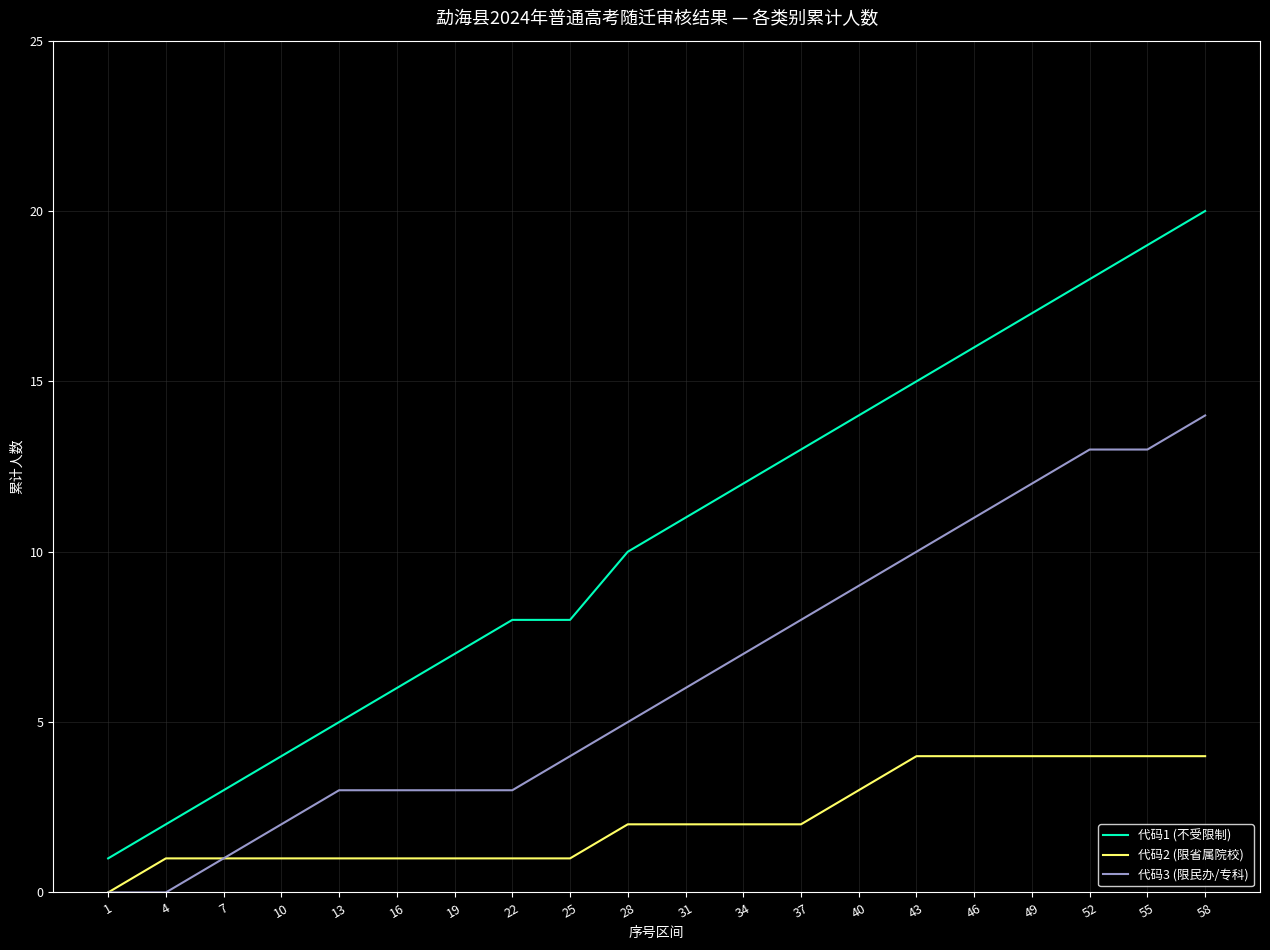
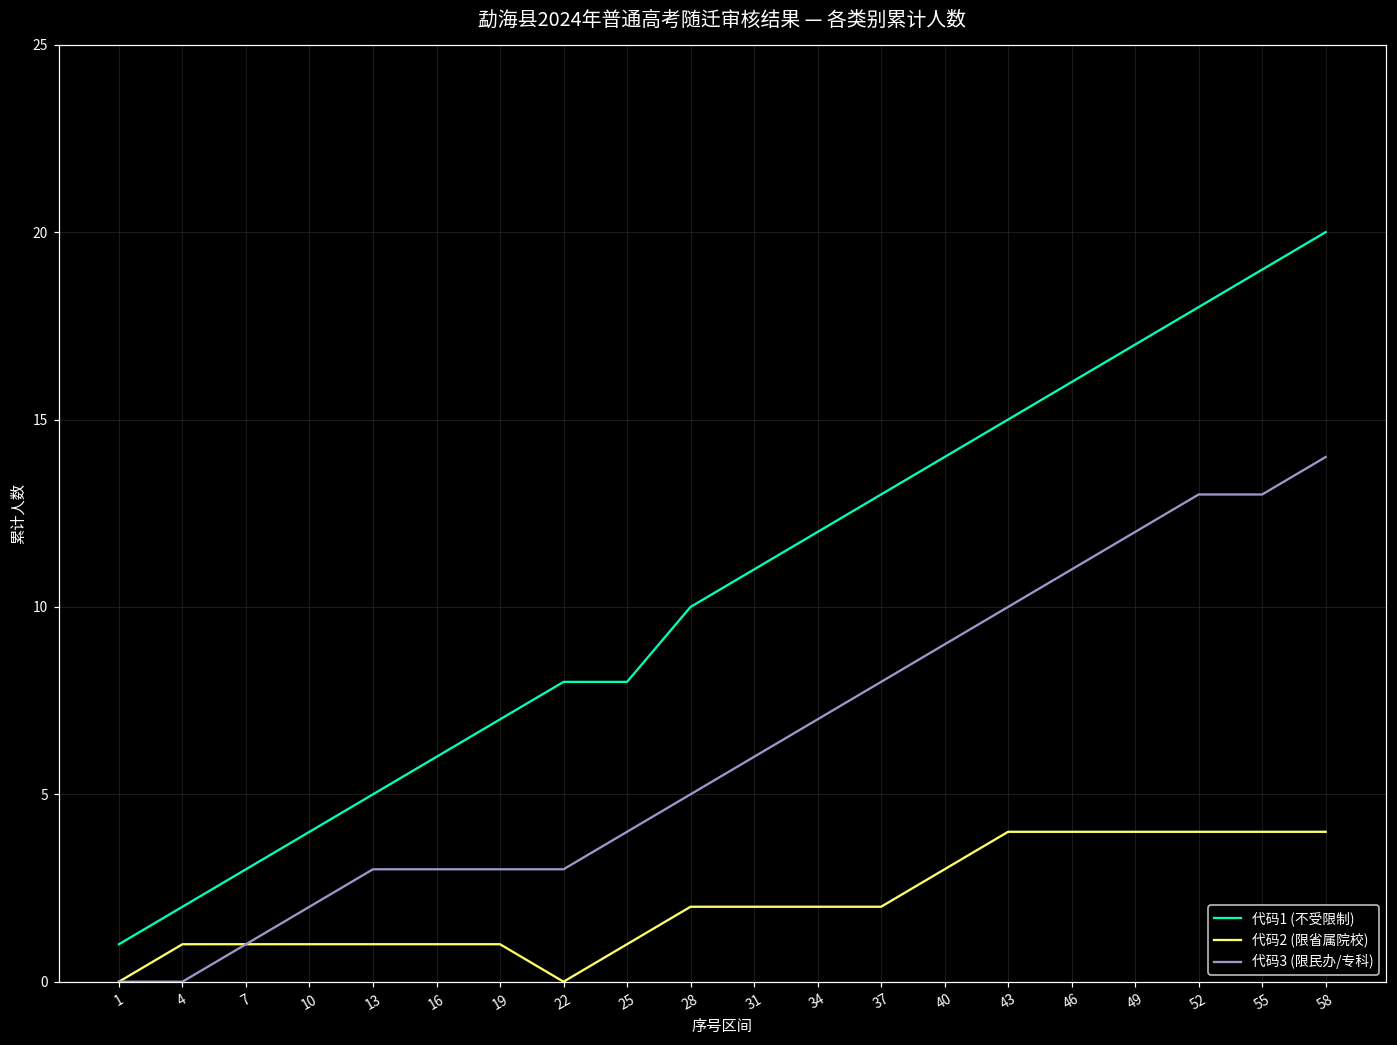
代码2 (限省属院校), 22: 1 -> 0
